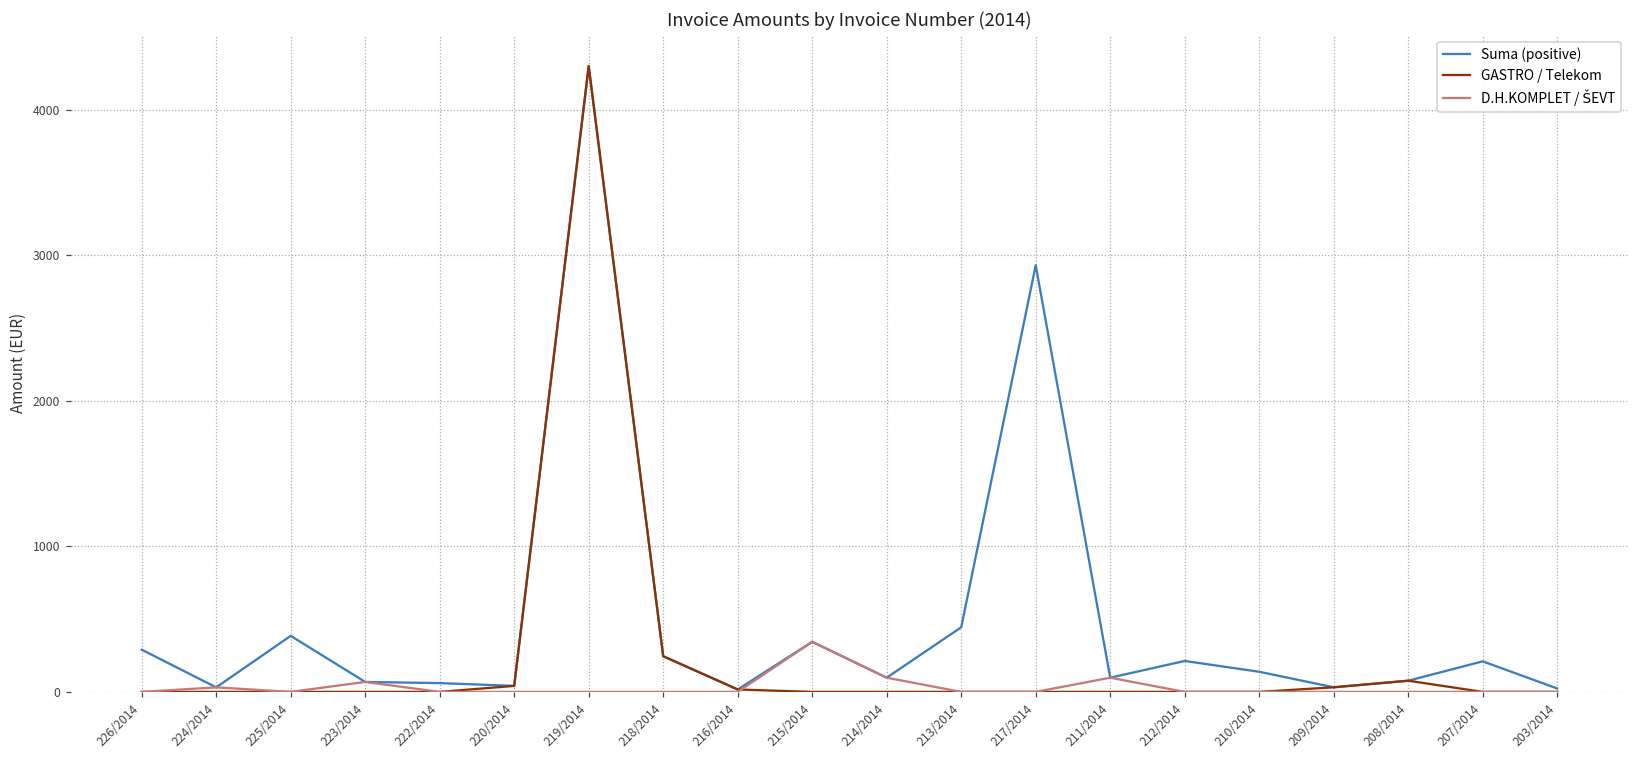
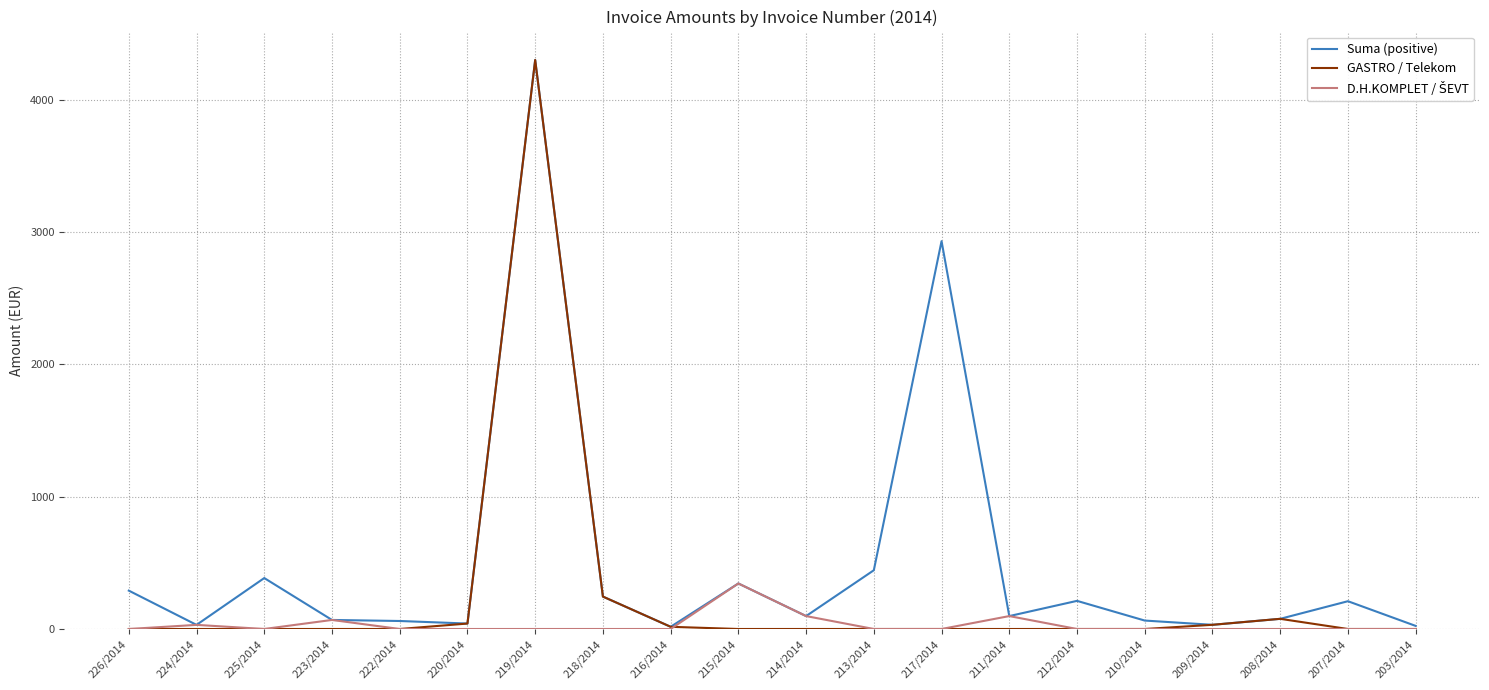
Suma (positive), 210/2014: 140 -> 60
